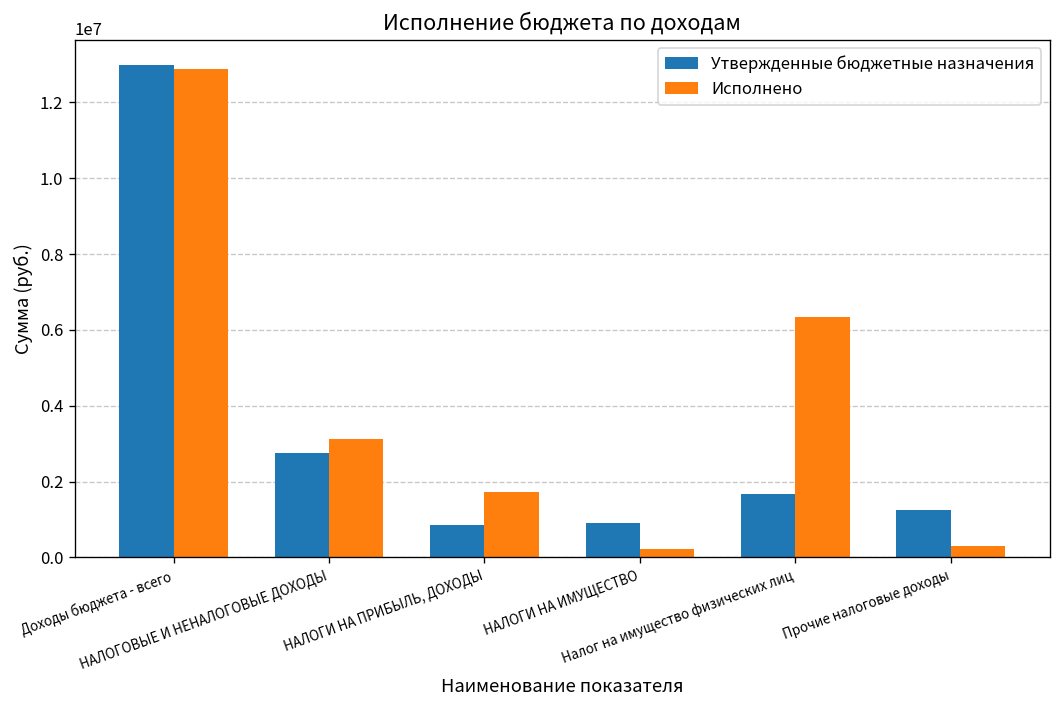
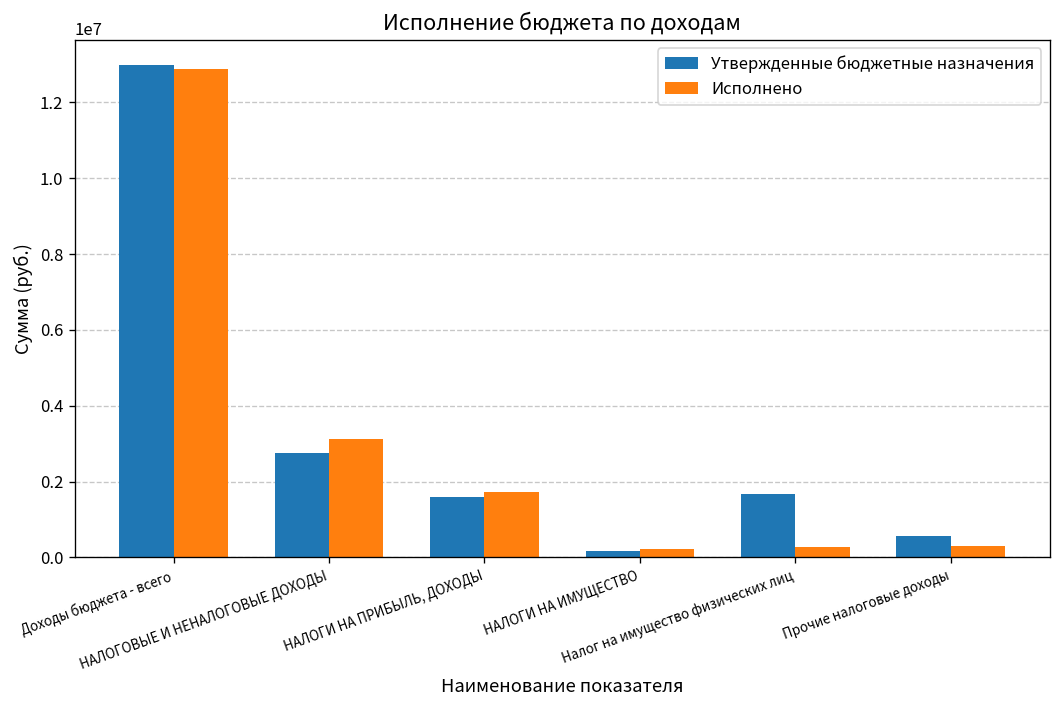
Утвержденные бюджетные назначения, НАЛОГИ НА ПРИБЫЛЬ, ДОХОДЫ: 800000 -> 1600000
Утвержденные бюджетные назначения, НАЛОГИ НА ИМУЩЕСТВО: 900000 -> 200000
Исполнено, Налог на имущество физических лиц: 6300000 -> 300000
Утвержденные бюджетные назначения, Прочие налоговые доходы: 1300000 -> 600000
